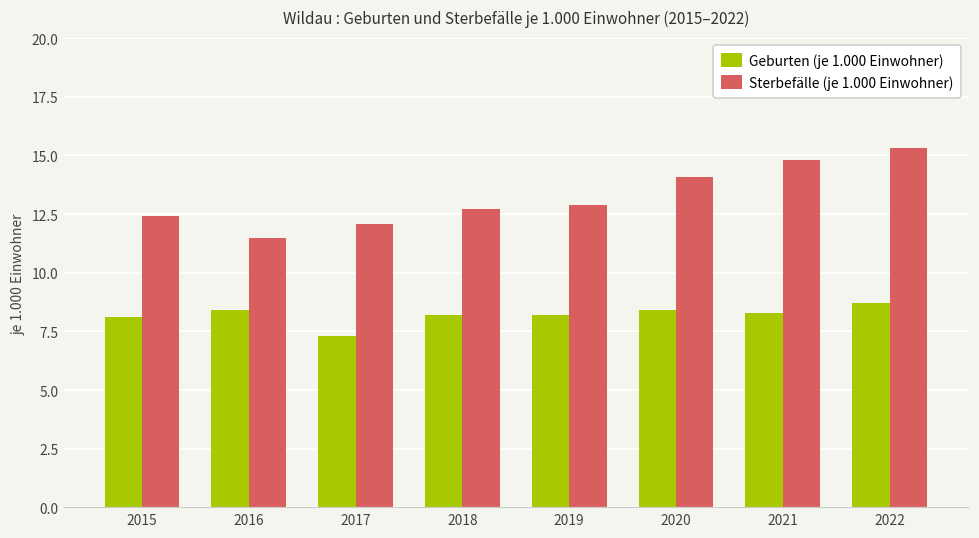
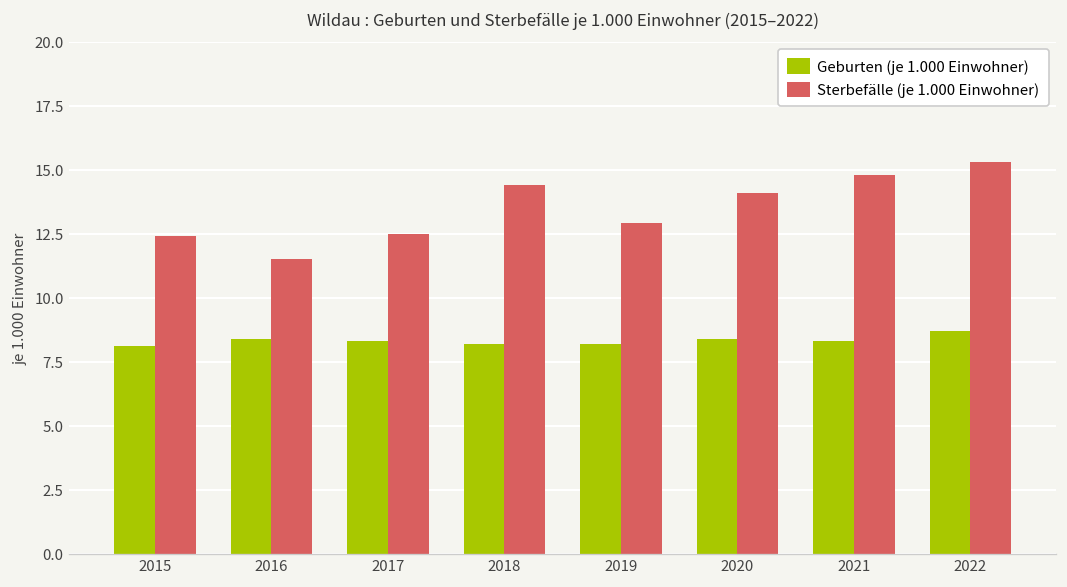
Geburten (je 1.000 Einwohner), 2017: 7.3 -> 8.3
Sterbefälle (je 1.000 Einwohner), 2017: 12.1 -> 12.5
Sterbefälle (je 1.000 Einwohner), 2018: 12.7 -> 14.4
